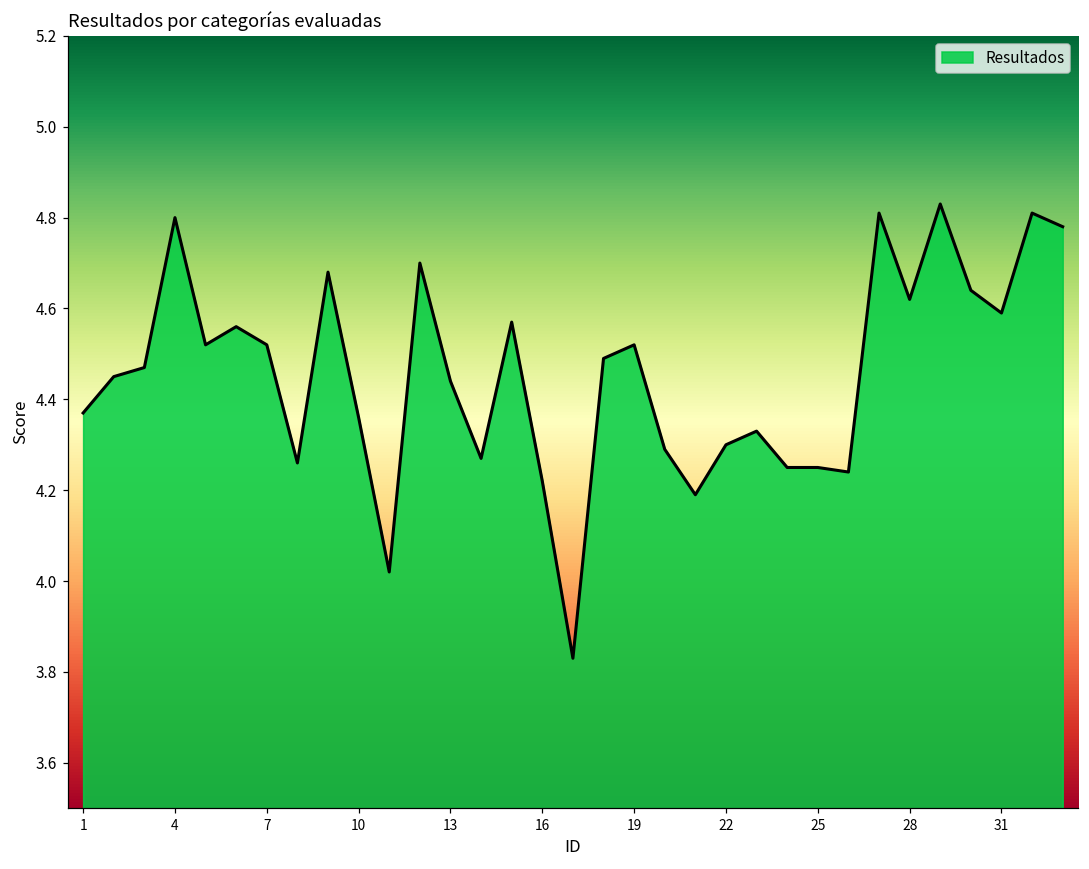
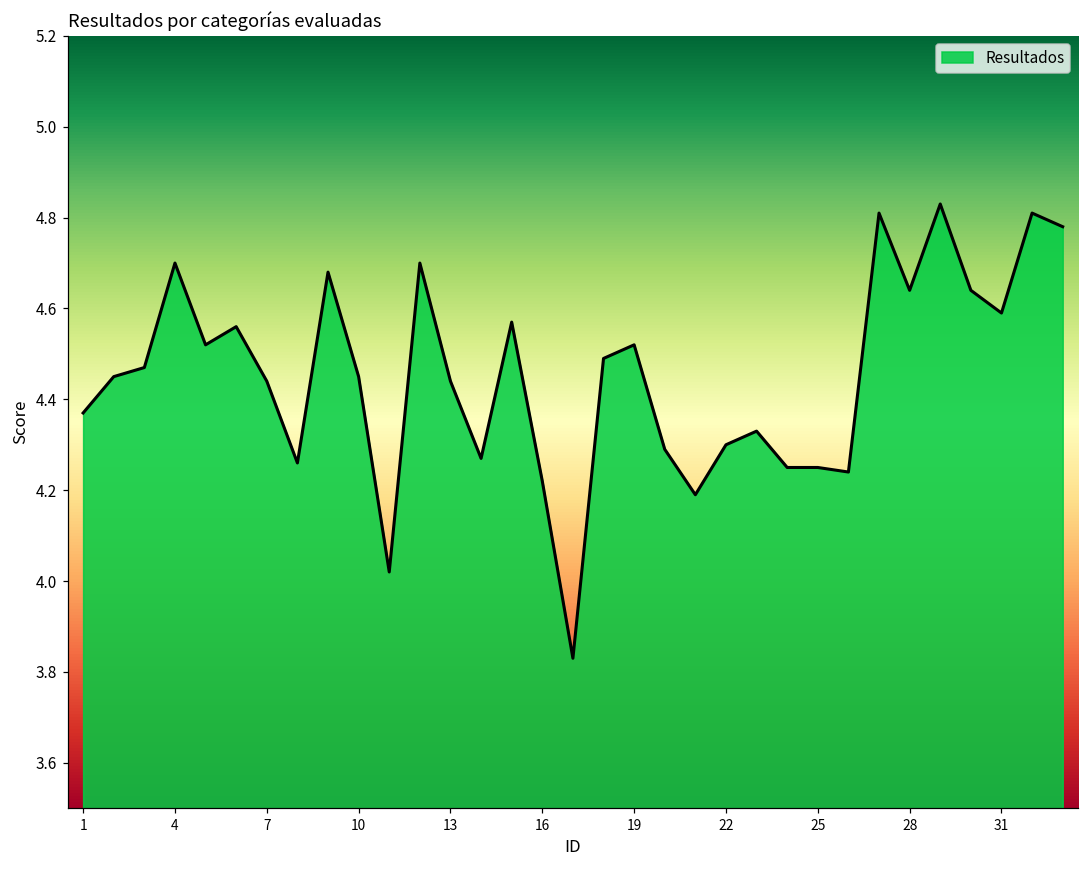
4: 4.8 -> 4.7
7: 4.52 -> 4.44
10: 4.36 -> 4.45
28: 4.62 -> 4.64
